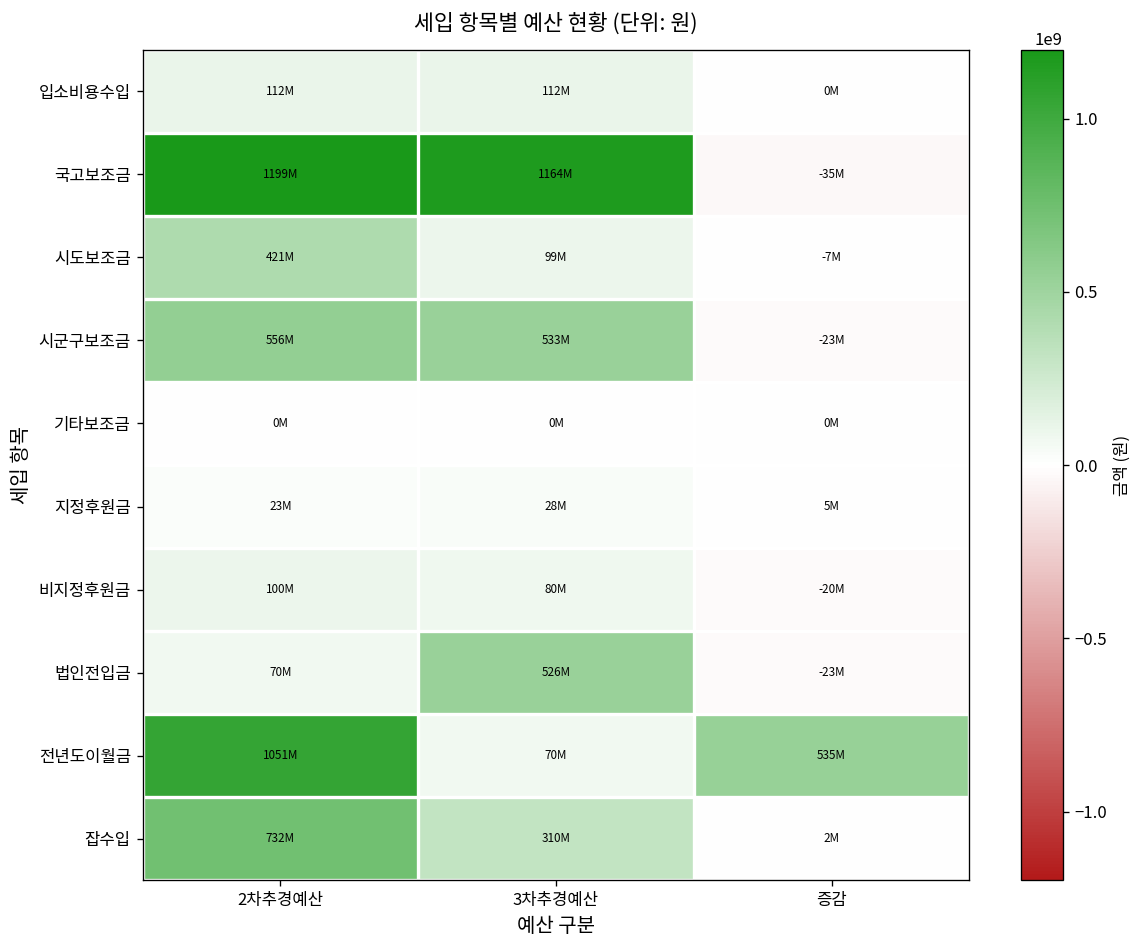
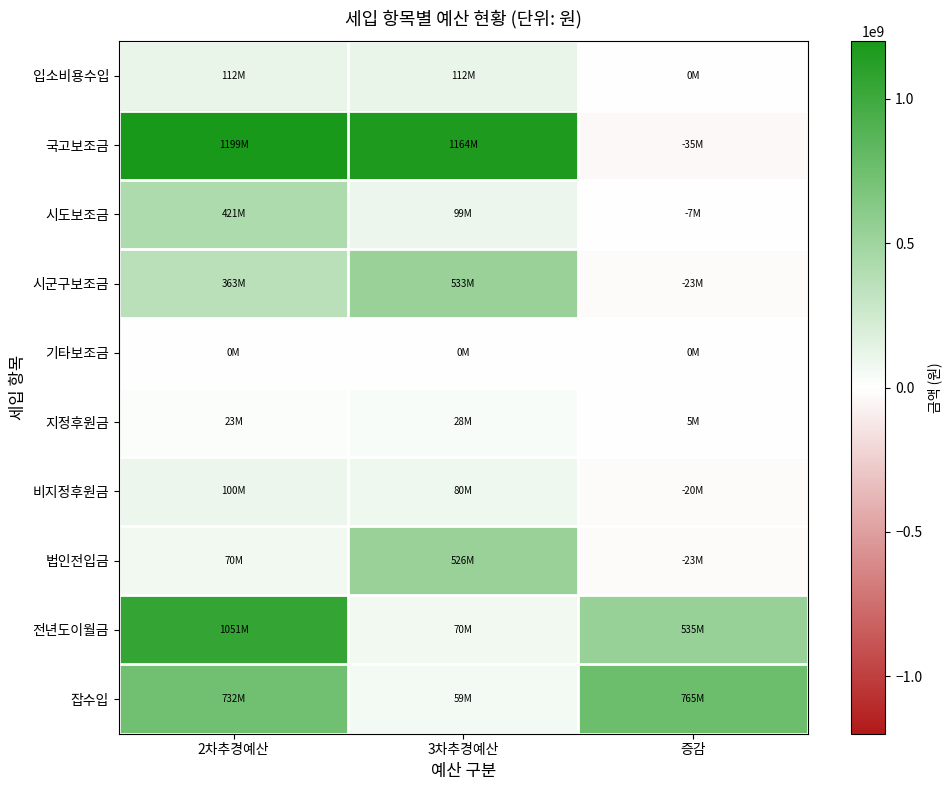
시군구보조금, 2차추경예산: 556M -> 363M
잡수입, 3차추경예산: 310M -> 59M
잡수입, 증감: 2M -> 765M
